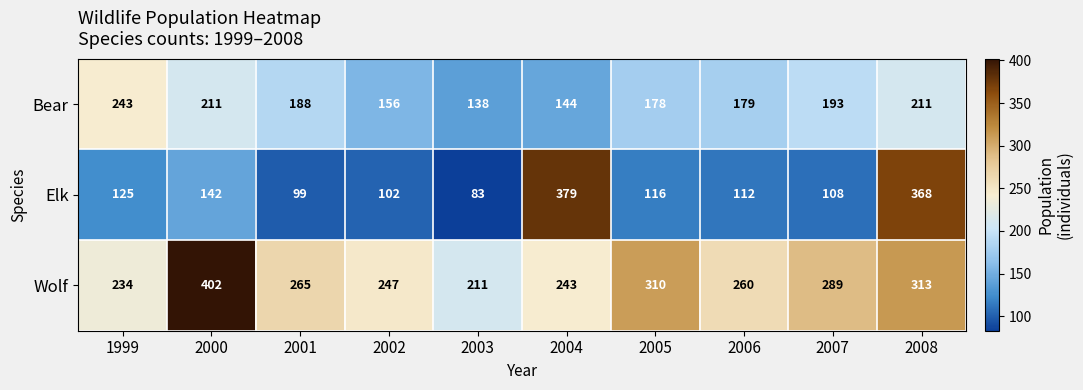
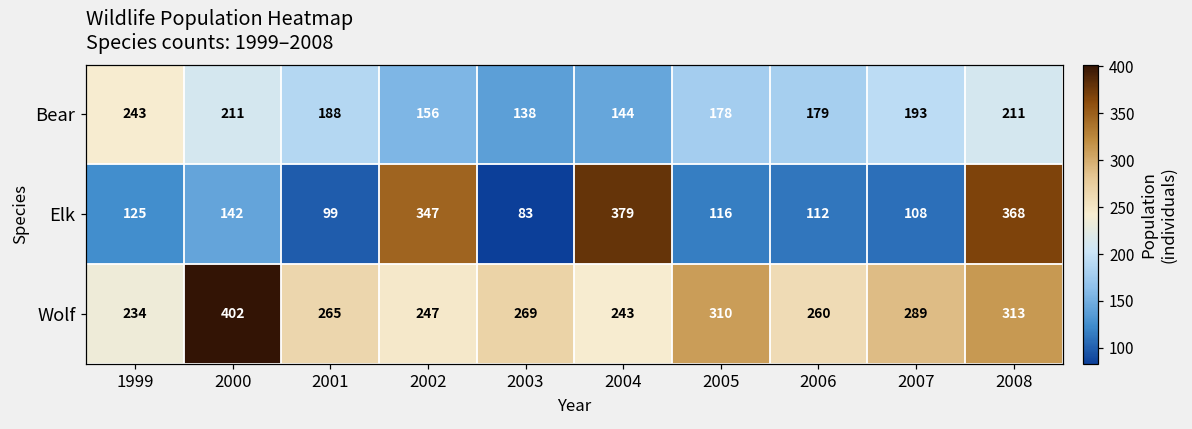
Elk, 2002: 102 -> 347
Wolf, 2003: 211 -> 269
